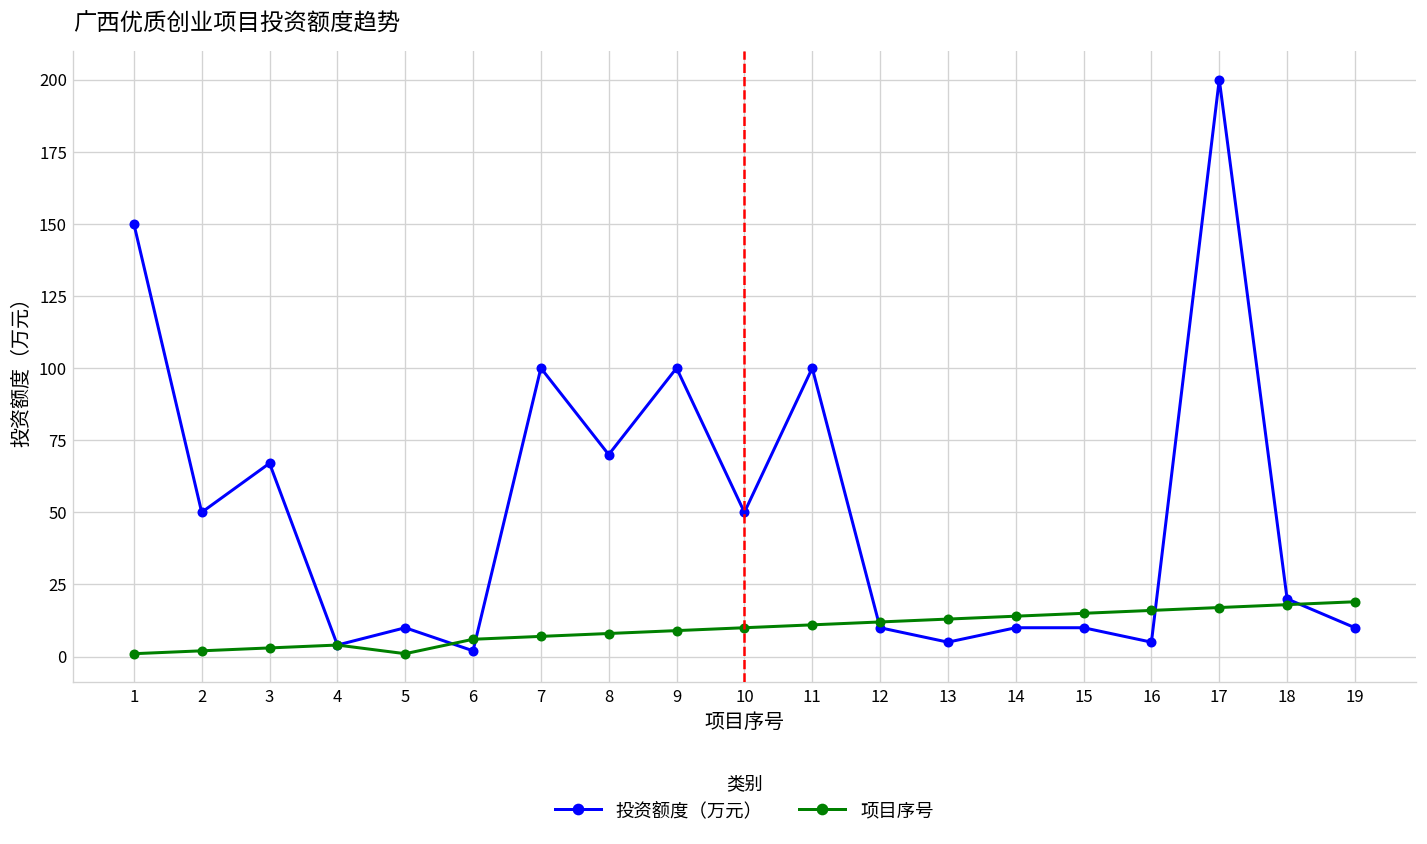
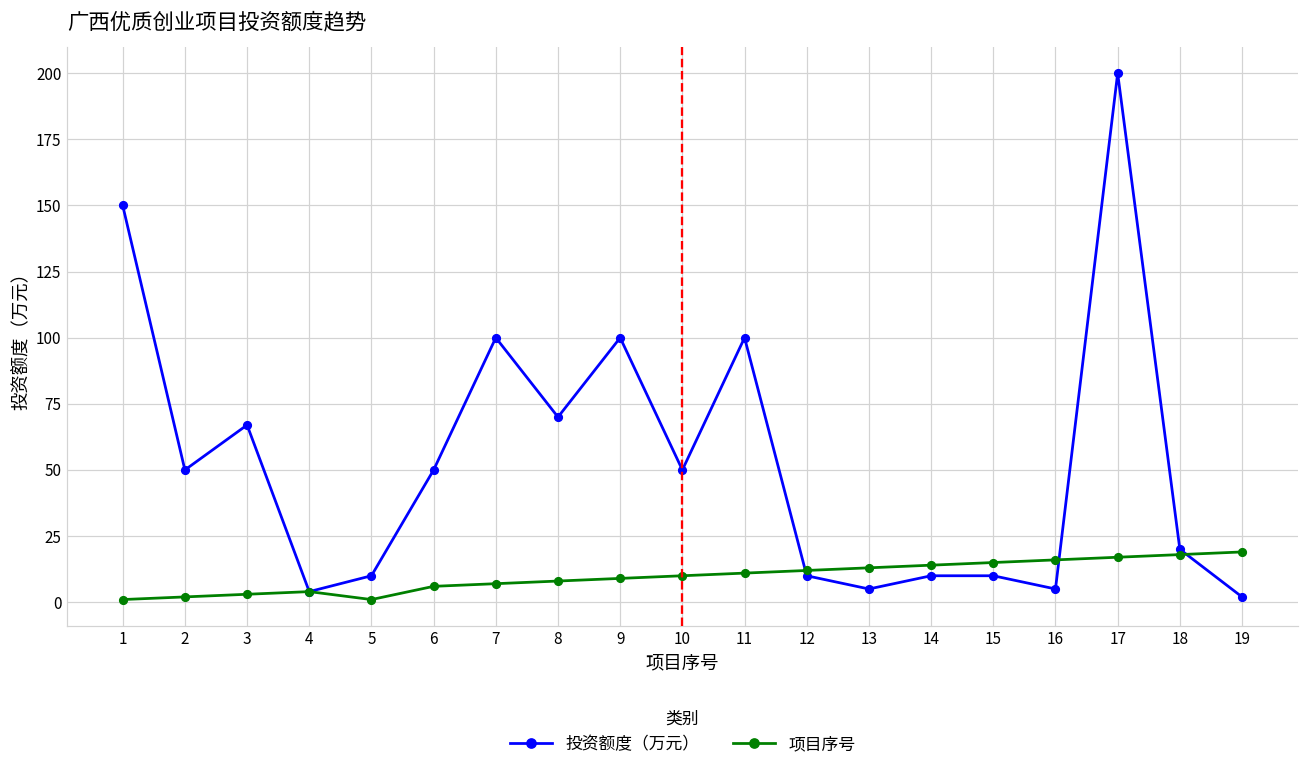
投资额度（万元）, 6: 2 -> 50
投资额度（万元）, 19: 10 -> 2
